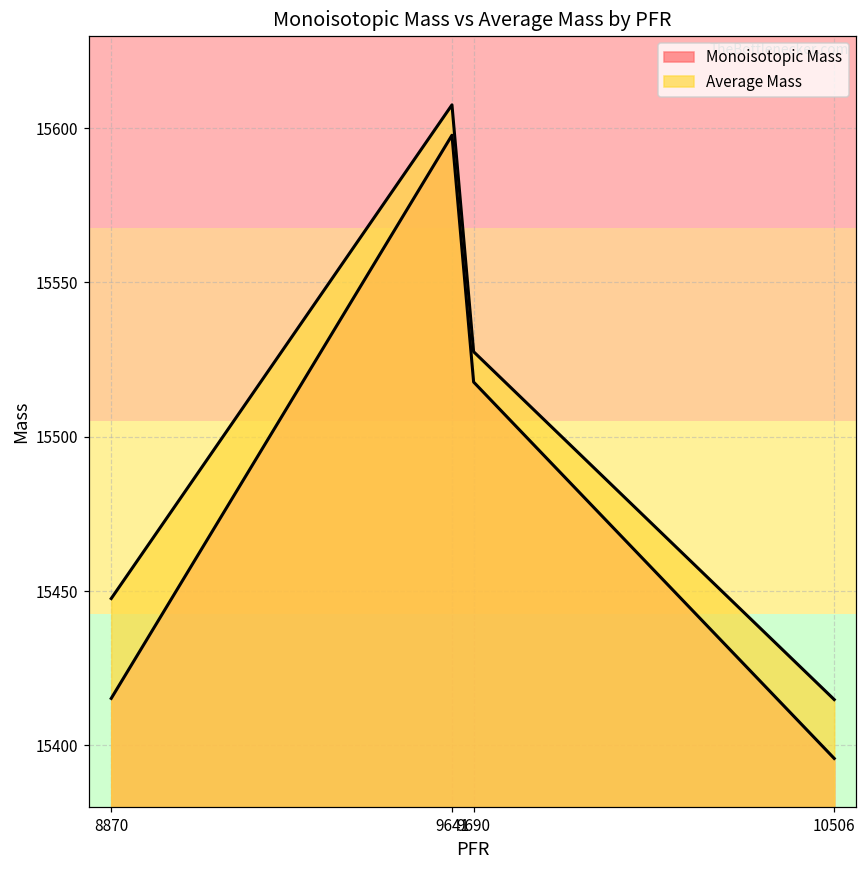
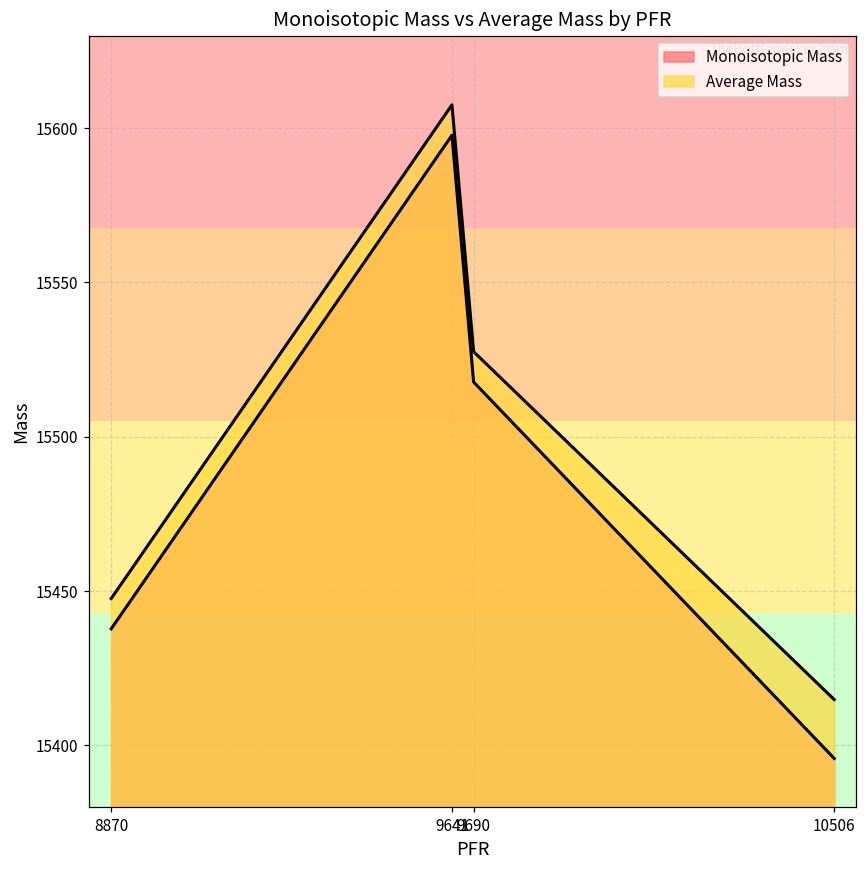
Monoisotopic Mass, 8870: 15415 -> 15438
